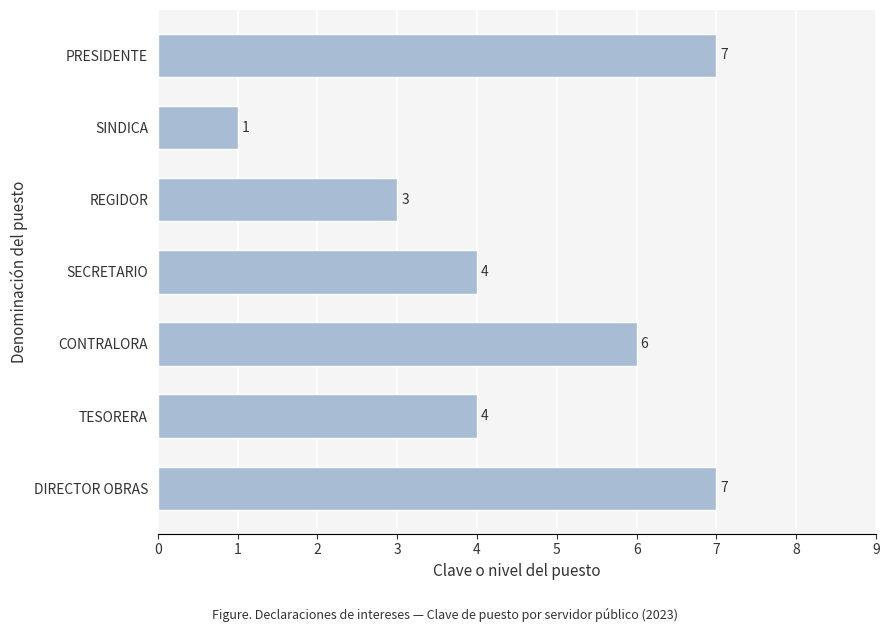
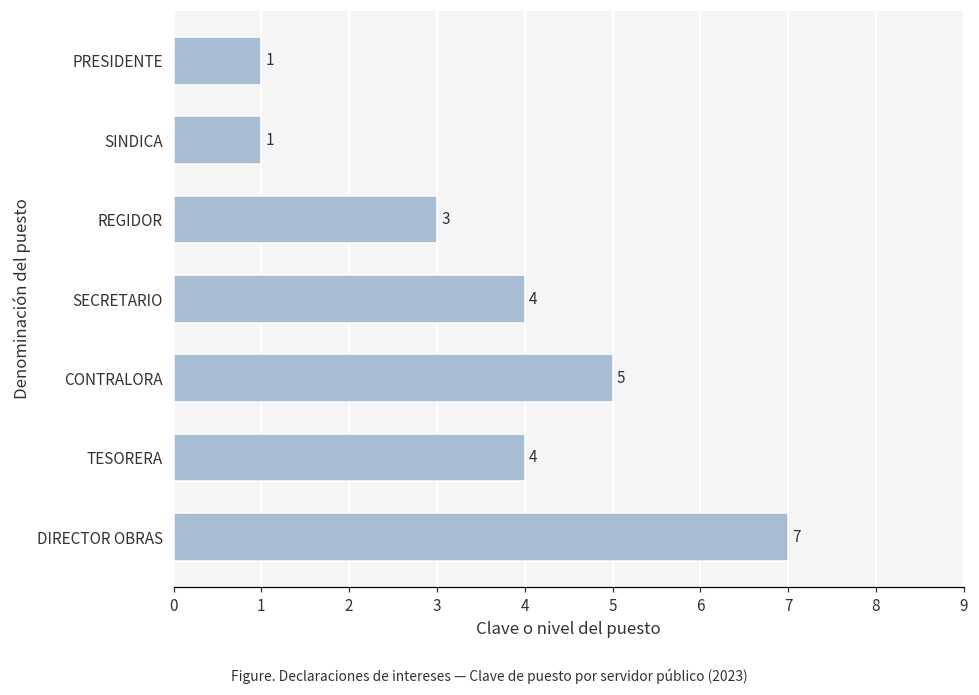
PRESIDENTE: 7 -> 1
CONTRALORA: 6 -> 5
